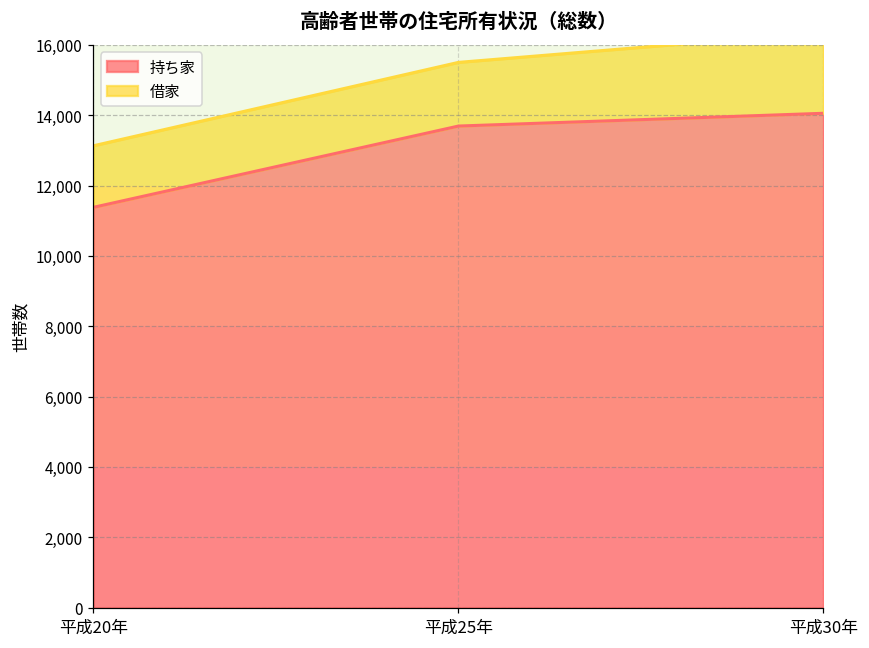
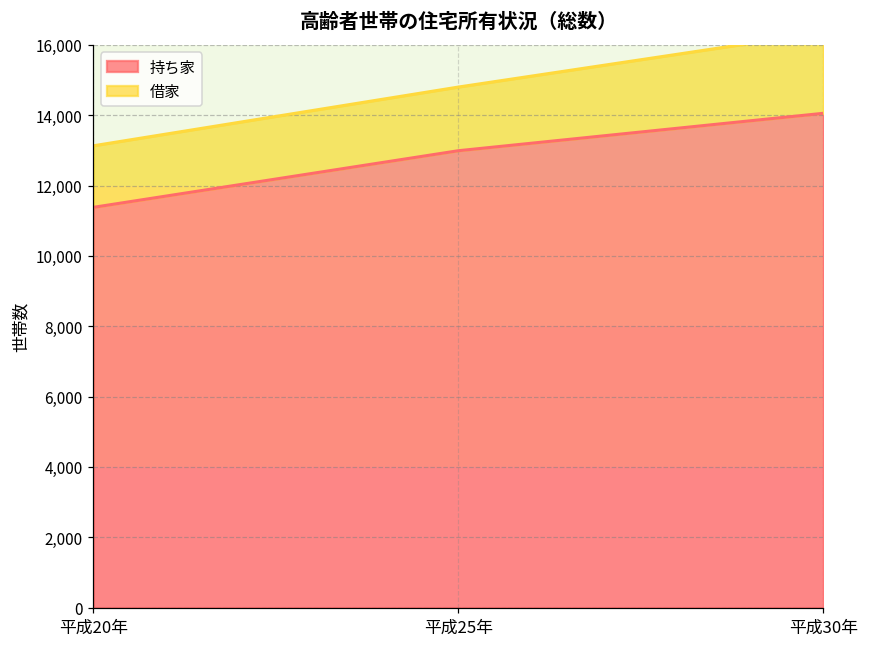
持ち家, 平成25年: 13,700 -> 13,000
